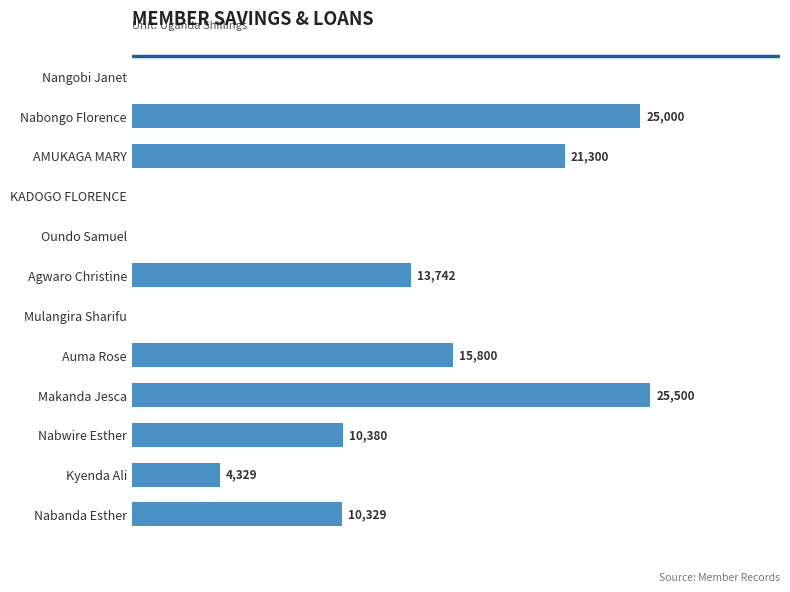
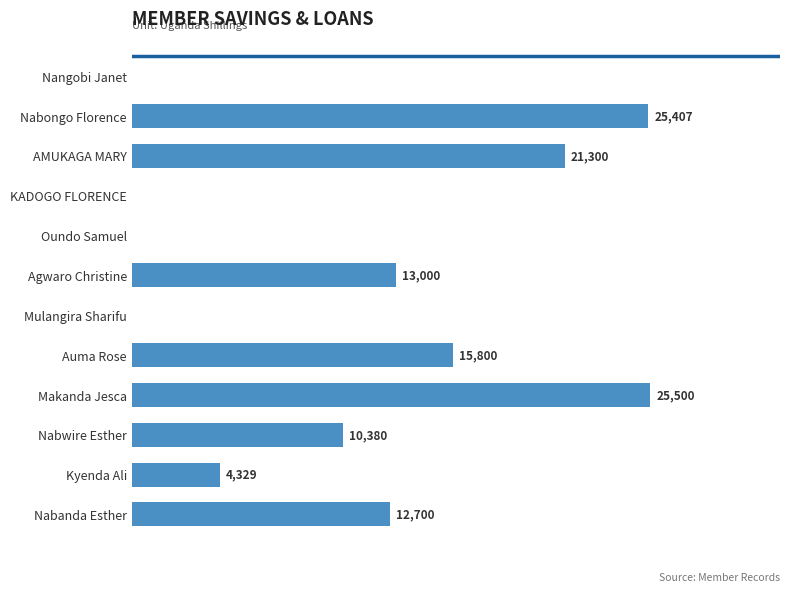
Nabongo Florence: 25,000 -> 25,407
Agwaro Christine: 13,742 -> 13,000
Nabanda Esther: 10,329 -> 12,700
